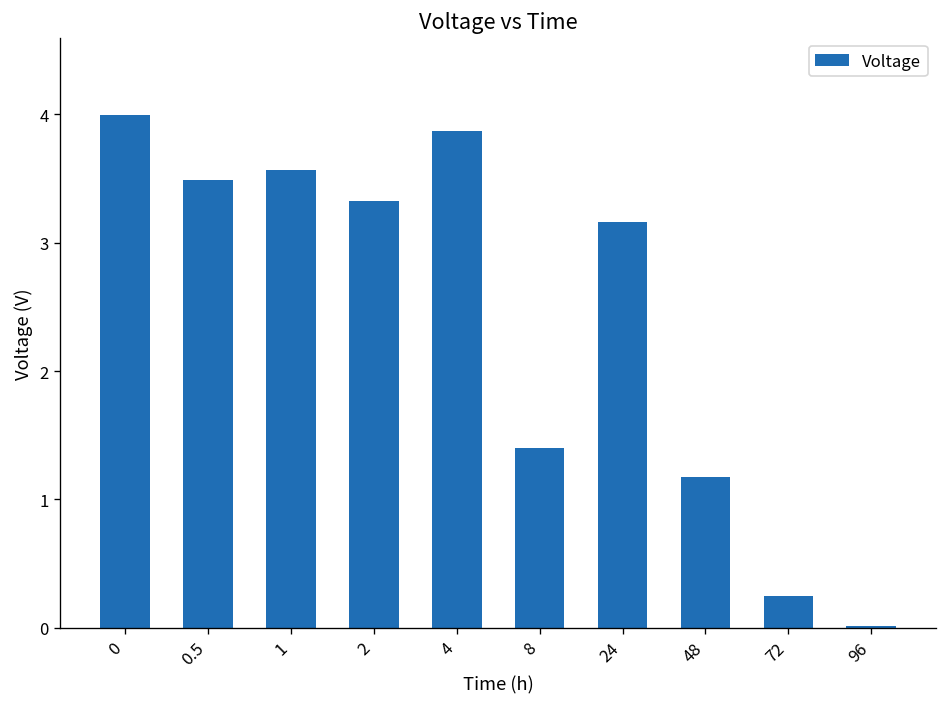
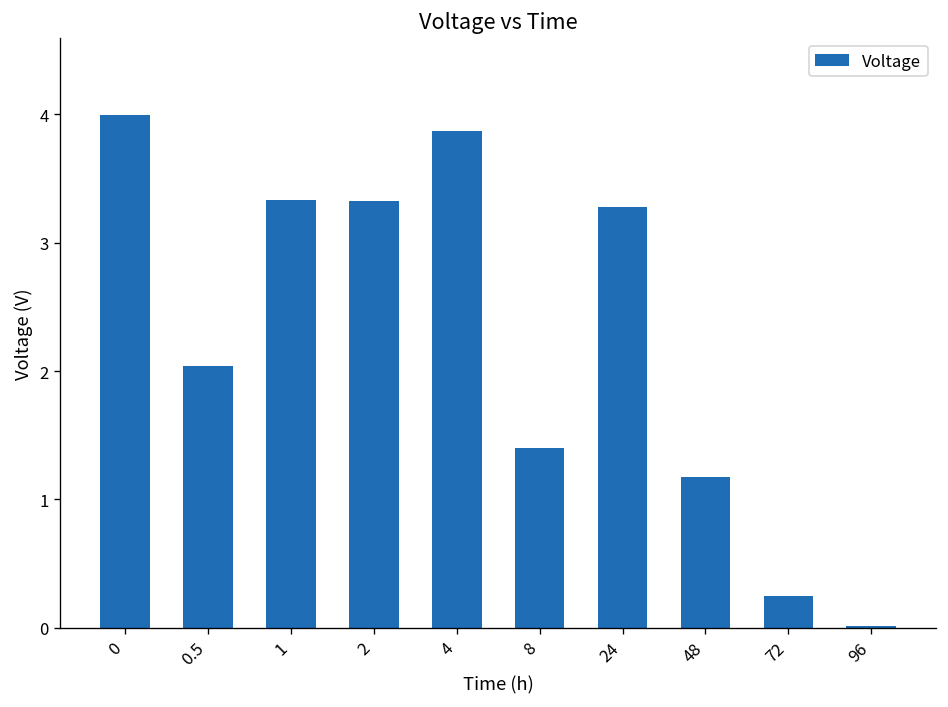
0.5: 3.49 -> 2.04
1: 3.56 -> 3.33
24: 3.16 -> 3.28
